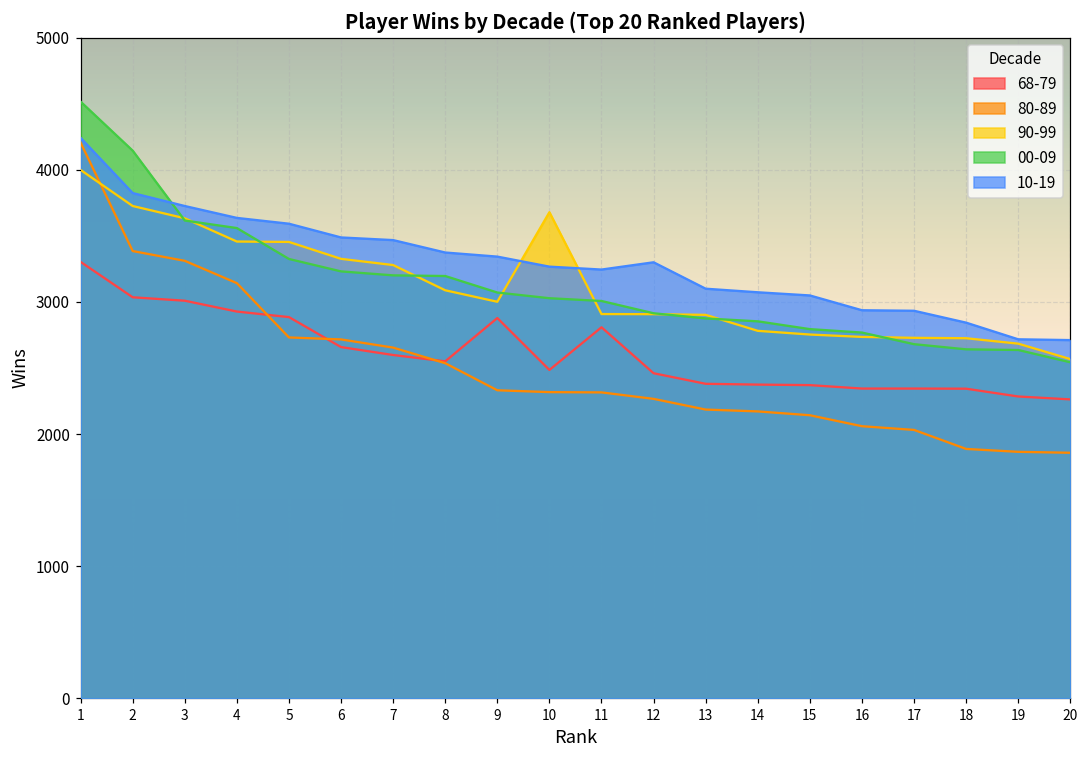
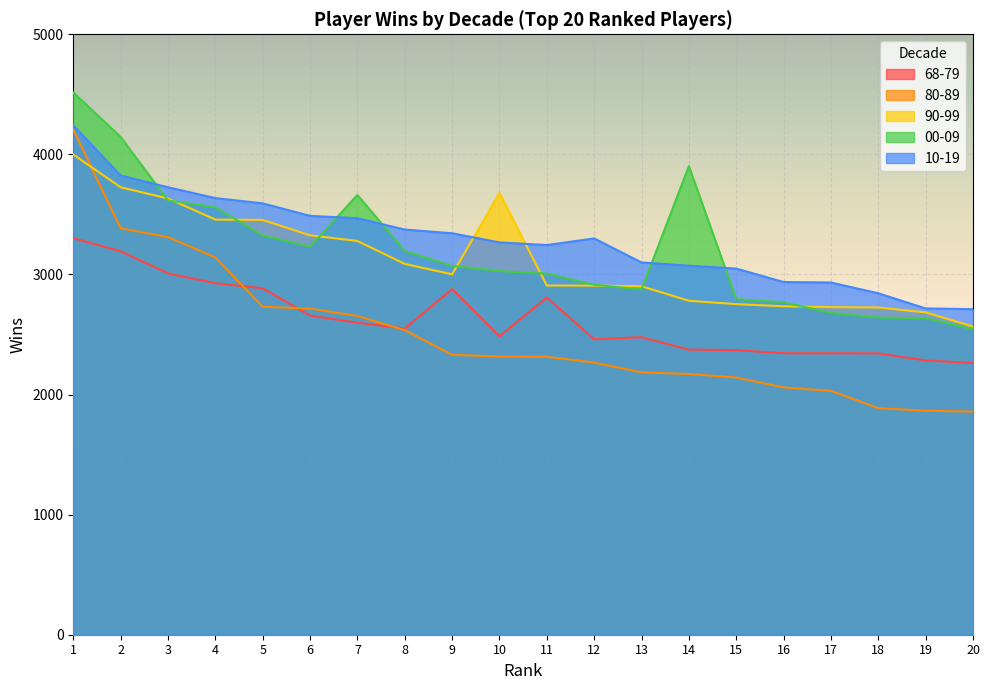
68-79, 2: 3040 -> 3190
00-09, 7: 3200 -> 3660
68-79, 13: 2380 -> 2480
00-09, 14: 2850 -> 3900
